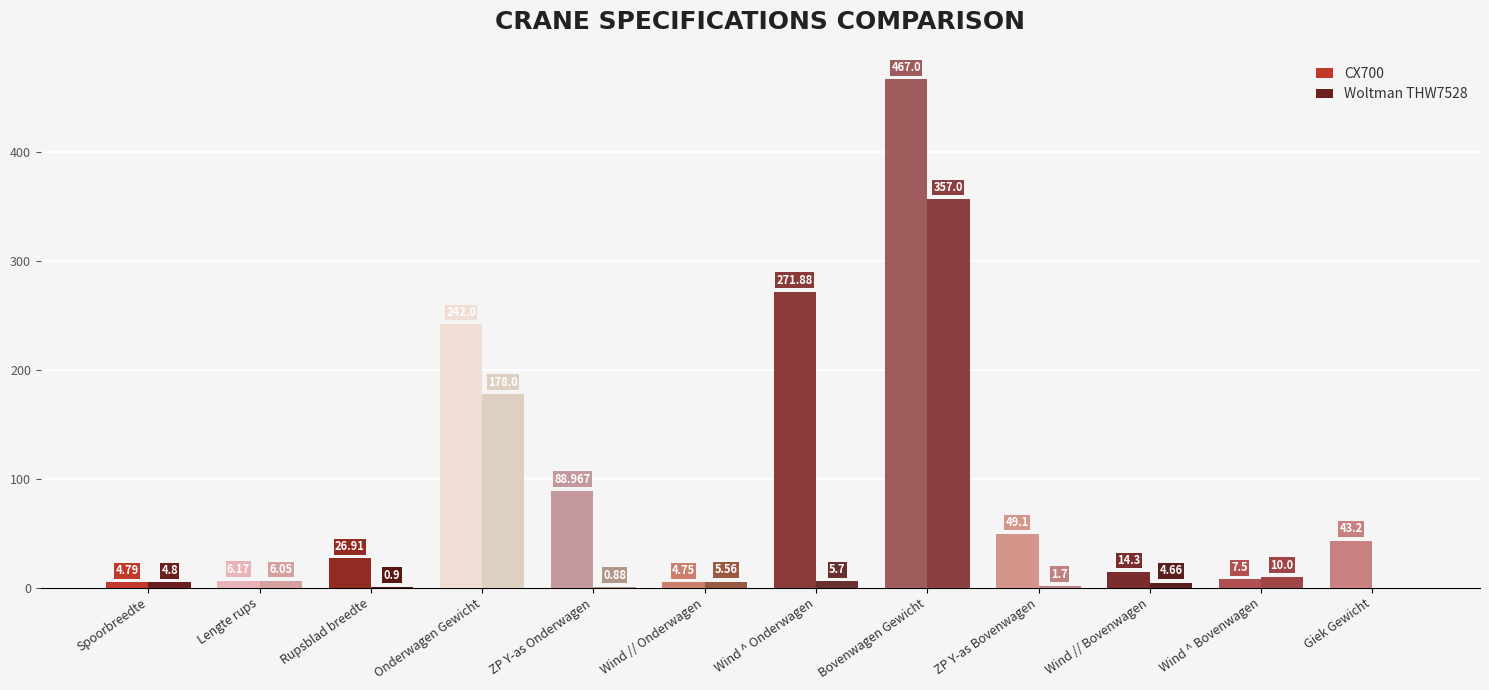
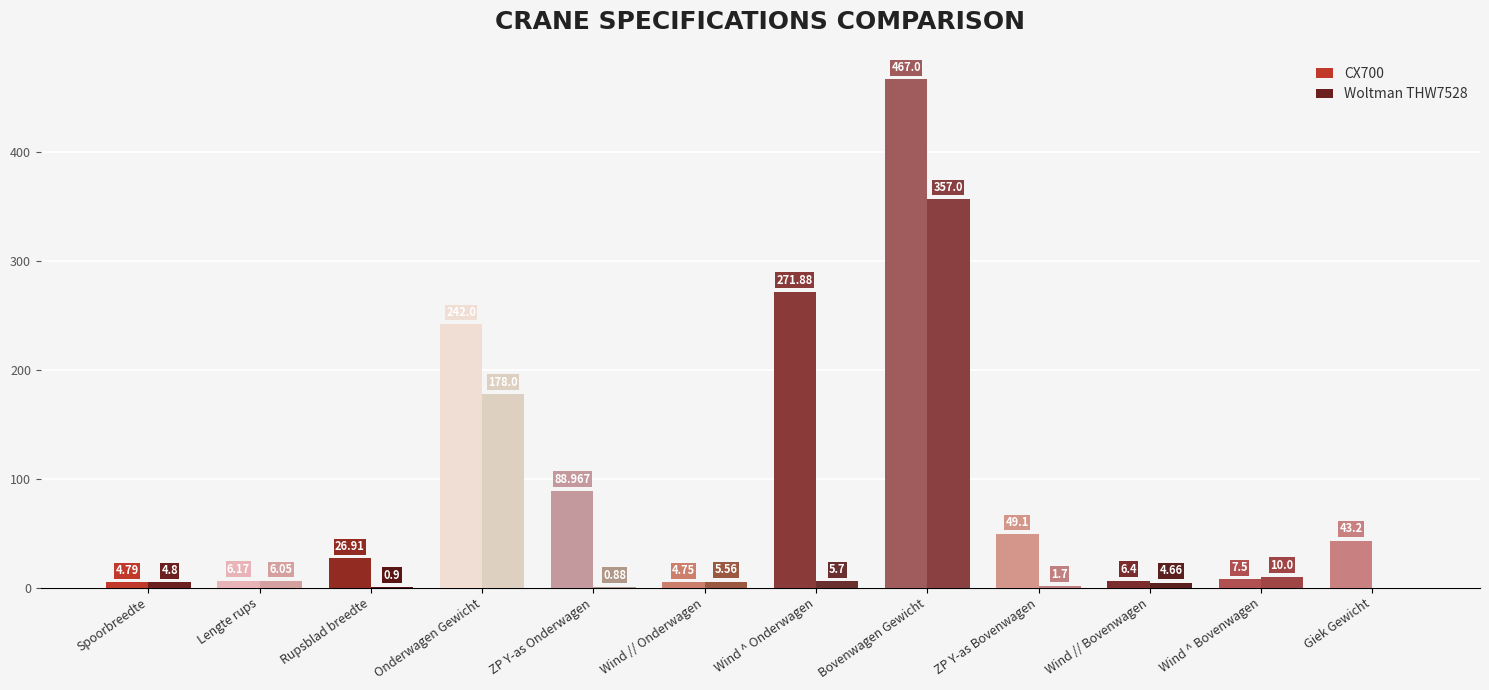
CX700, Wind // Bovenwagen: 14.3 -> 6.4
